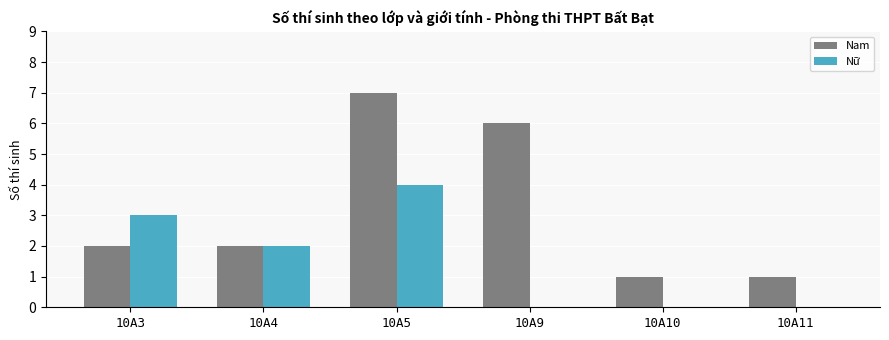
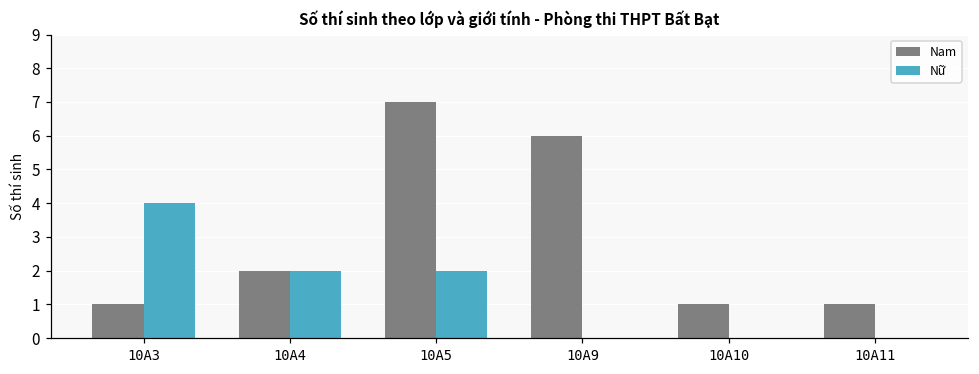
Nam, 10A3: 2 -> 1
Nữ, 10A3: 3 -> 4
Nữ, 10A5: 4 -> 2
